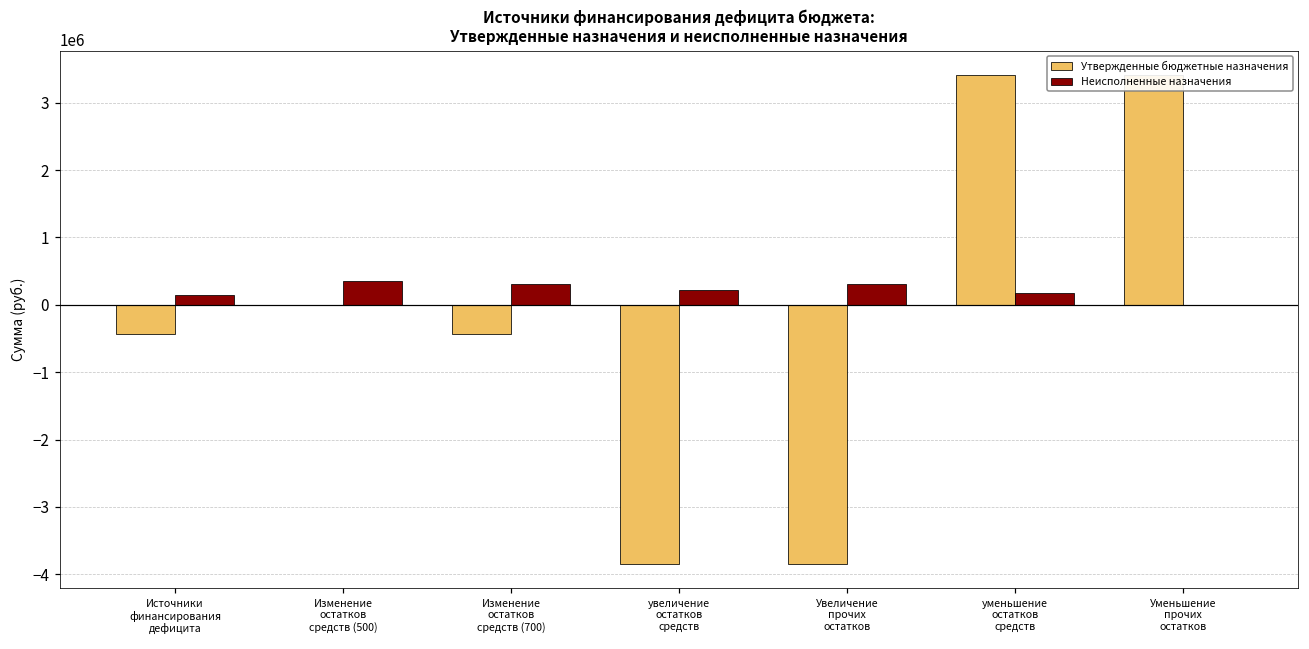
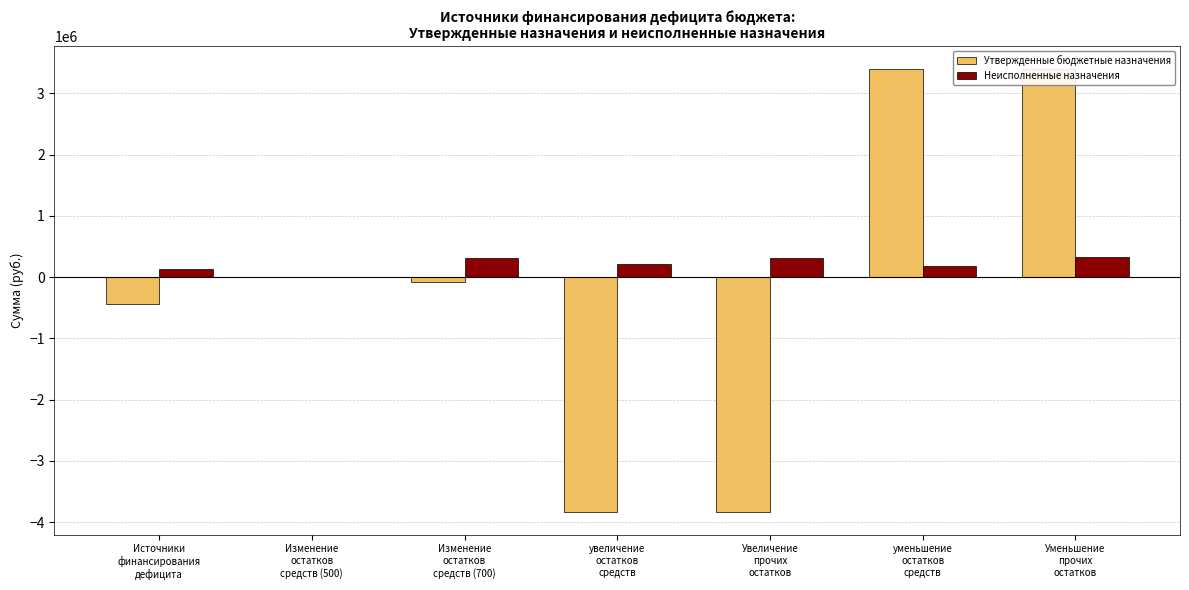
Неисполненные назначения, Изменение остатков средств (500): 400000 -> 0
Утвержденные бюджетные назначения, Изменение остатков средств (700): -400000 -> -100000
Неисполненные назначения, Уменьшение прочих остатков: 0 -> 300000
